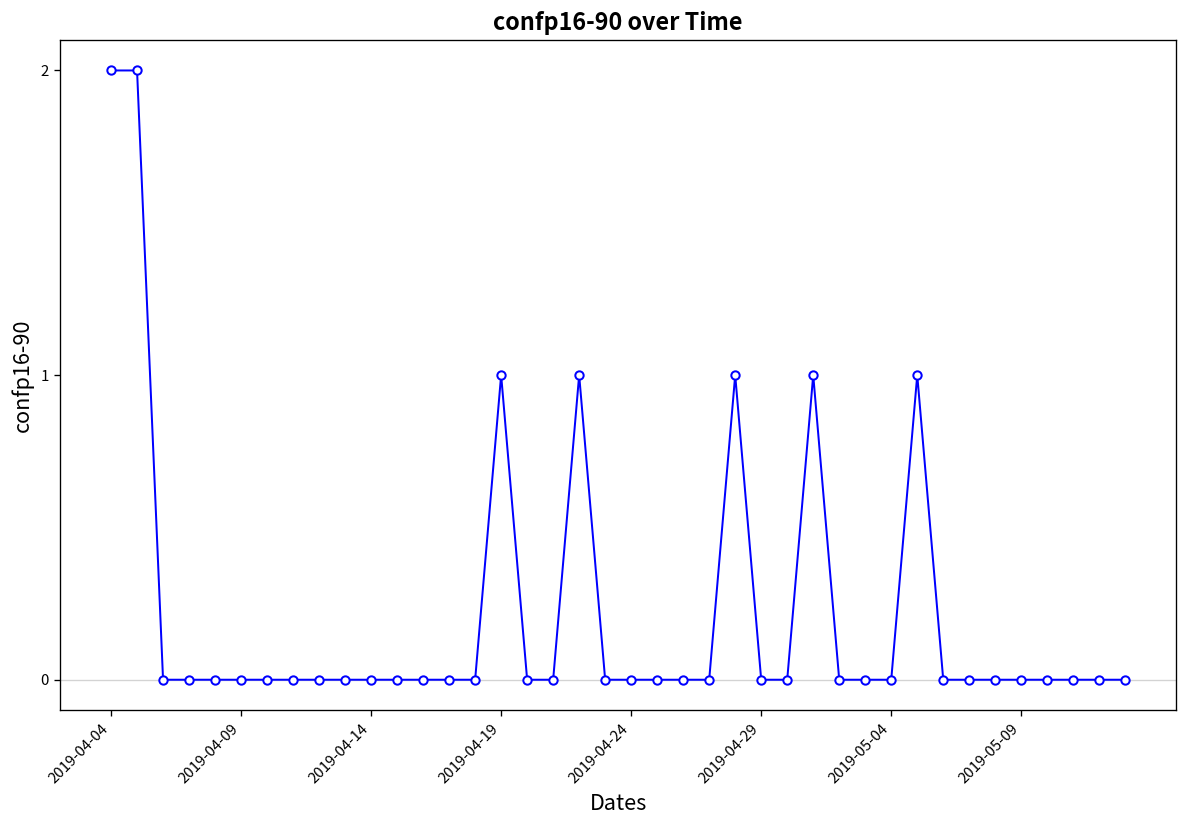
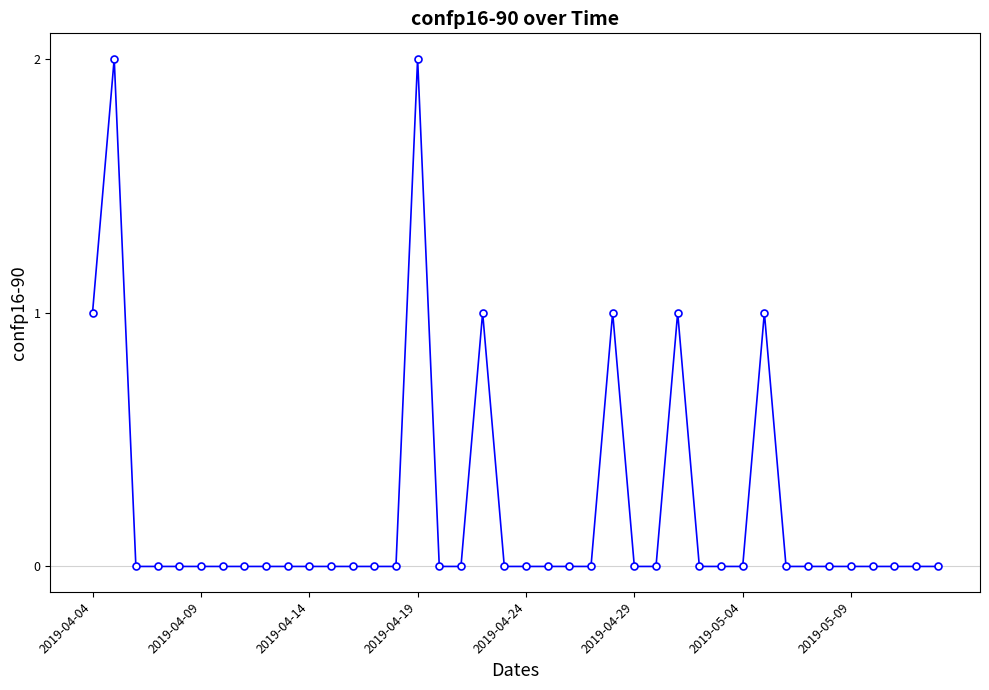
2019-04-04: 2 -> 1
2019-04-19: 1 -> 2
